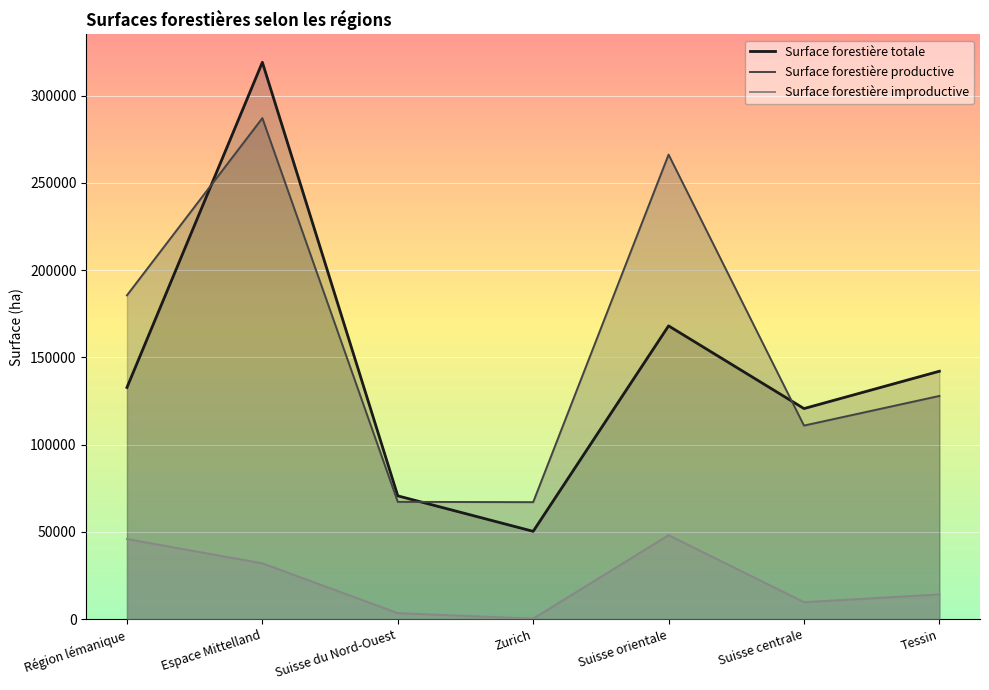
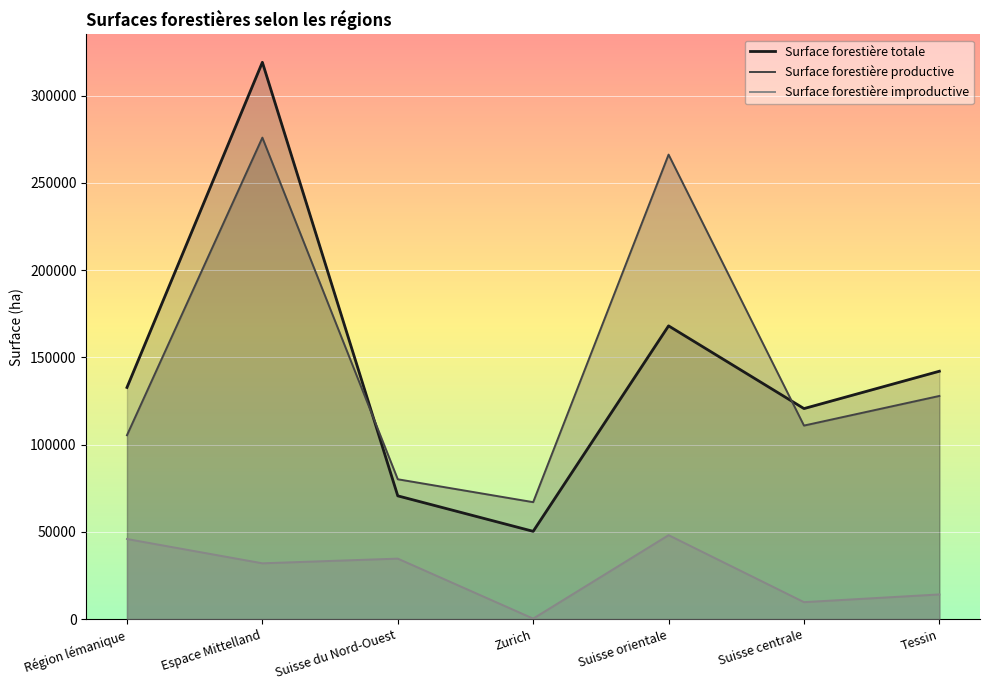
Surface forestière productive, Région lémanique: 186000 -> 105000
Surface forestière productive, Espace Mittelland: 287000 -> 276000
Surface forestière productive, Suisse du Nord-Ouest: 67000 -> 80000
Surface forestière improductive, Suisse du Nord-Ouest: 3000 -> 35000
